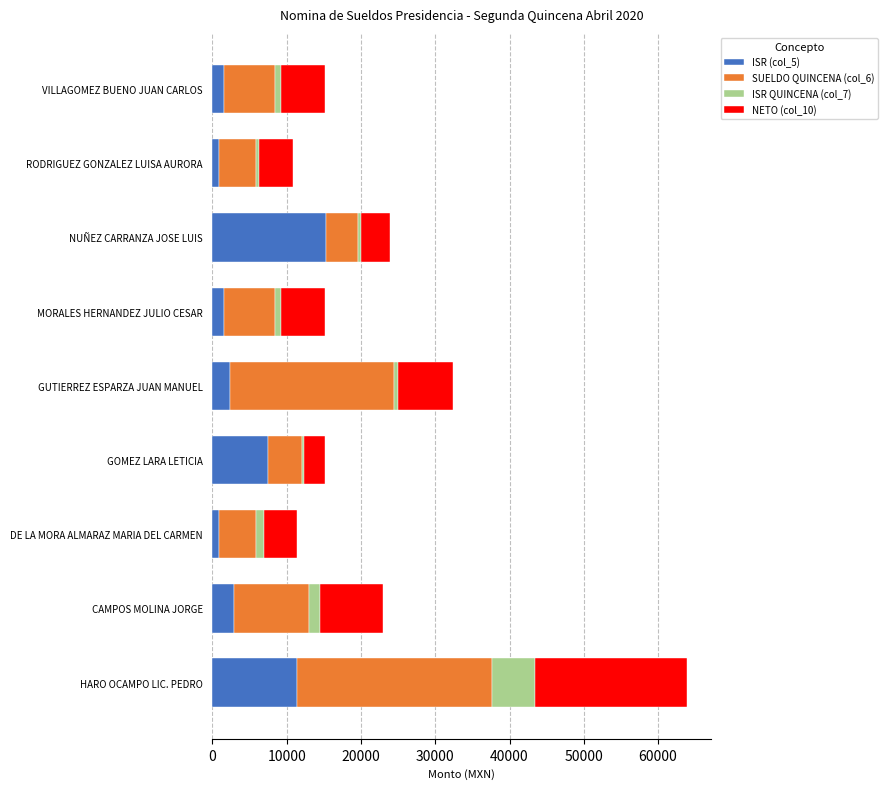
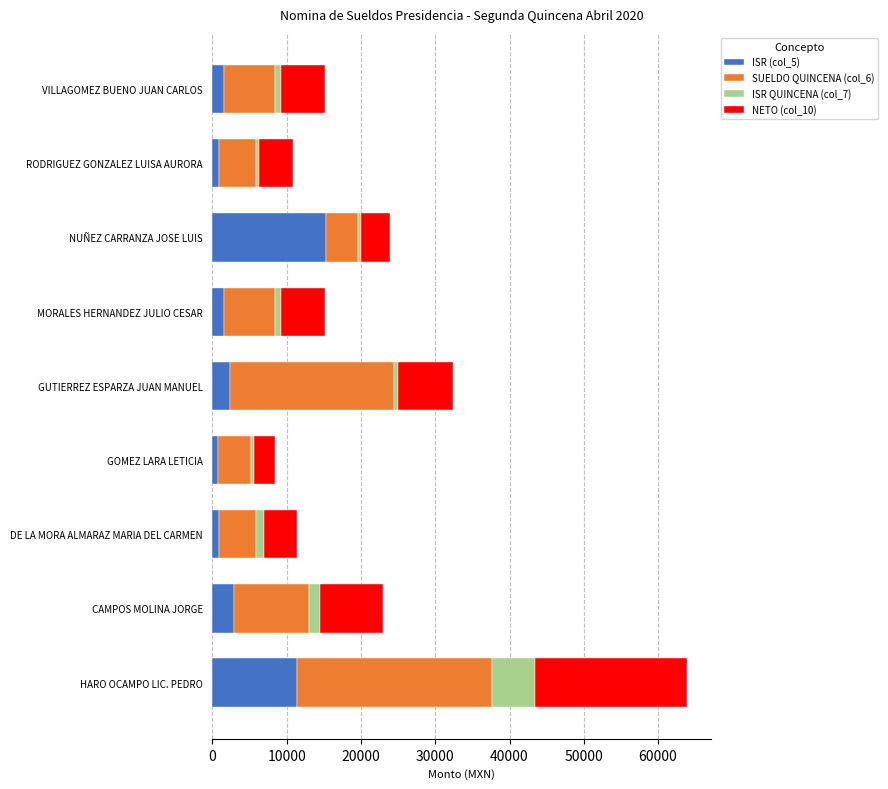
ISR (col_5), GOMEZ LARA LETICIA: 8000 -> 1000
